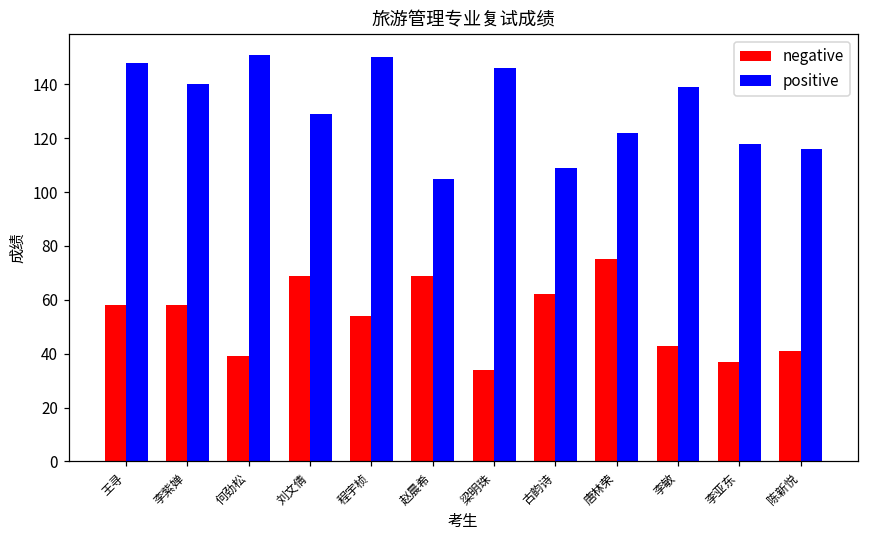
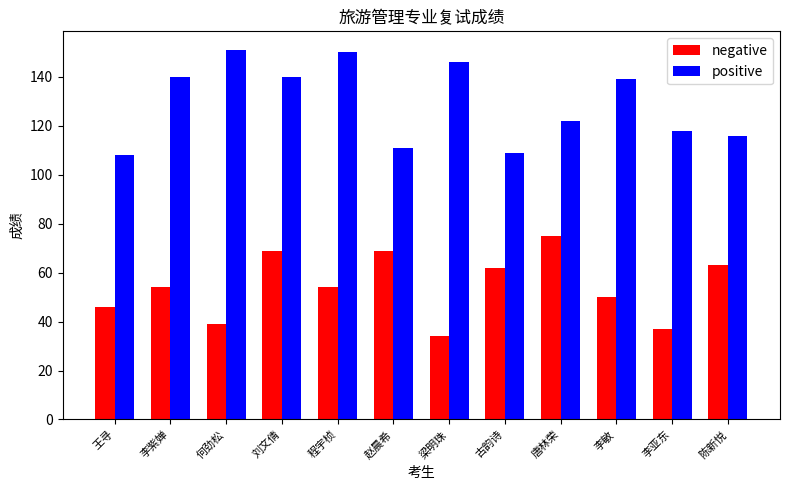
negative, 王寻: 58 -> 46
positive, 王寻: 148 -> 108
negative, 李紫婵: 58 -> 54
positive, 刘文倩: 129 -> 140
positive, 赵晨希: 105 -> 111
negative, 李敏: 43 -> 50
negative, 陈新悦: 41 -> 63
